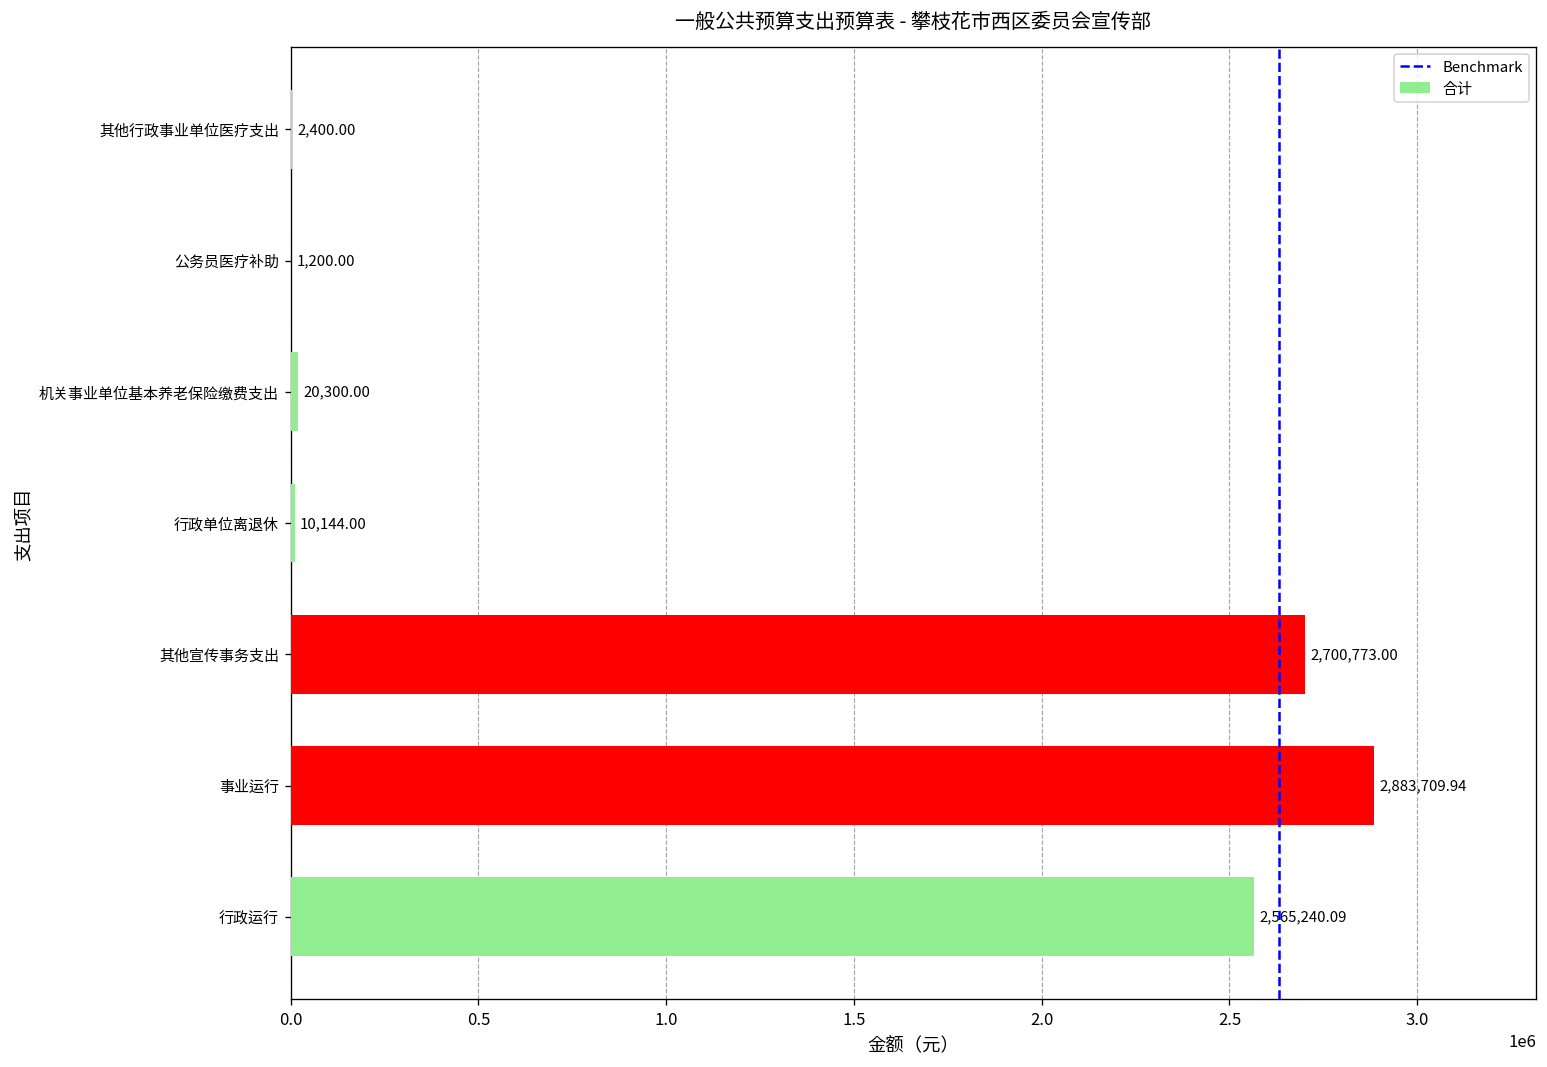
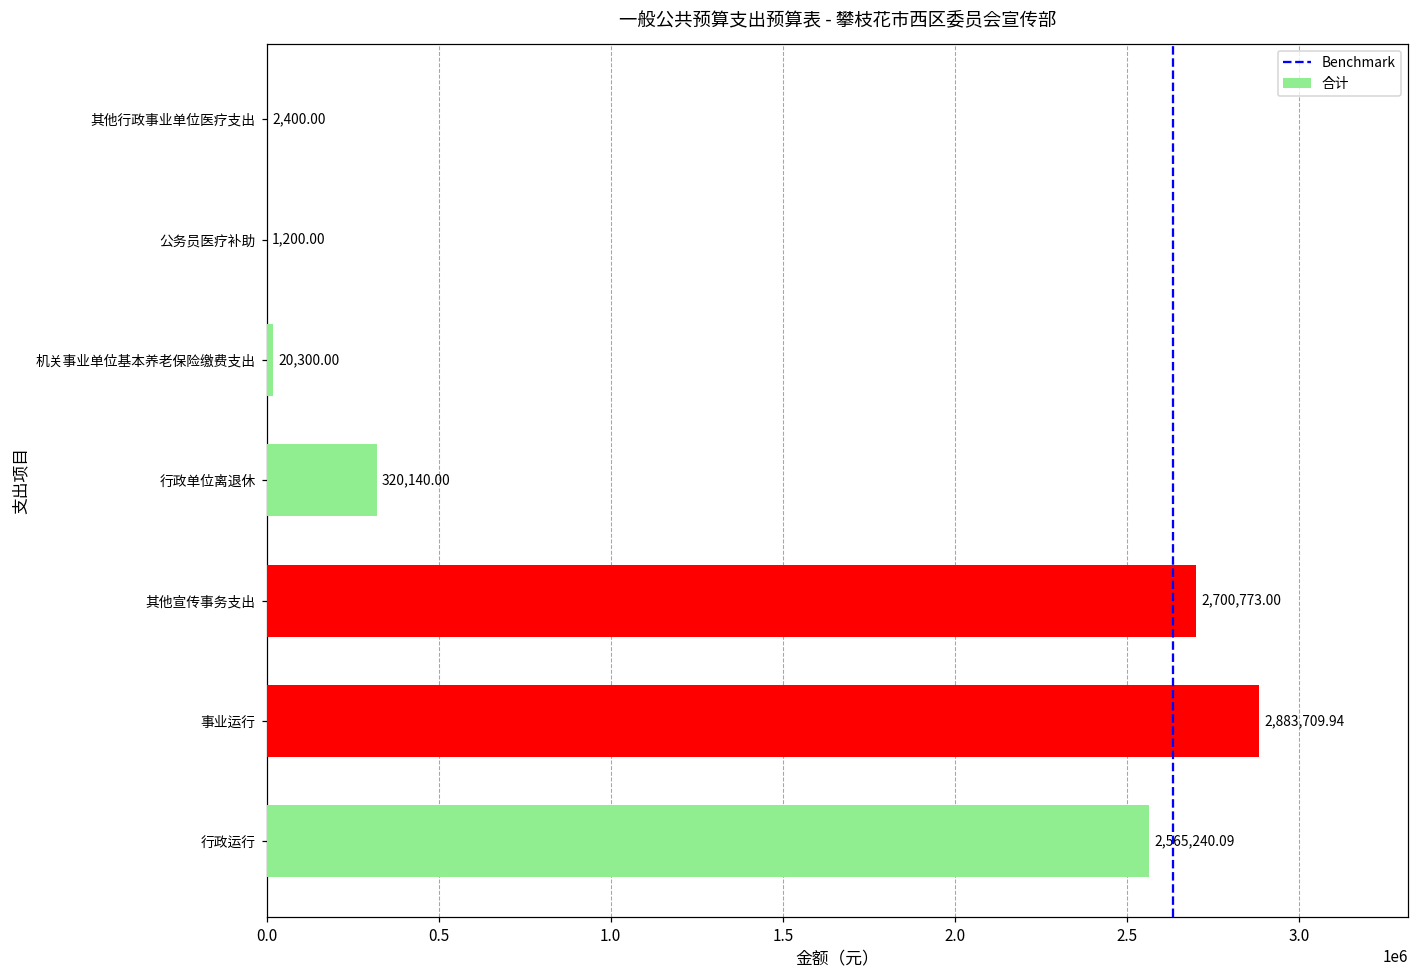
行政单位离退休: 10,144.00 -> 320,140.00
